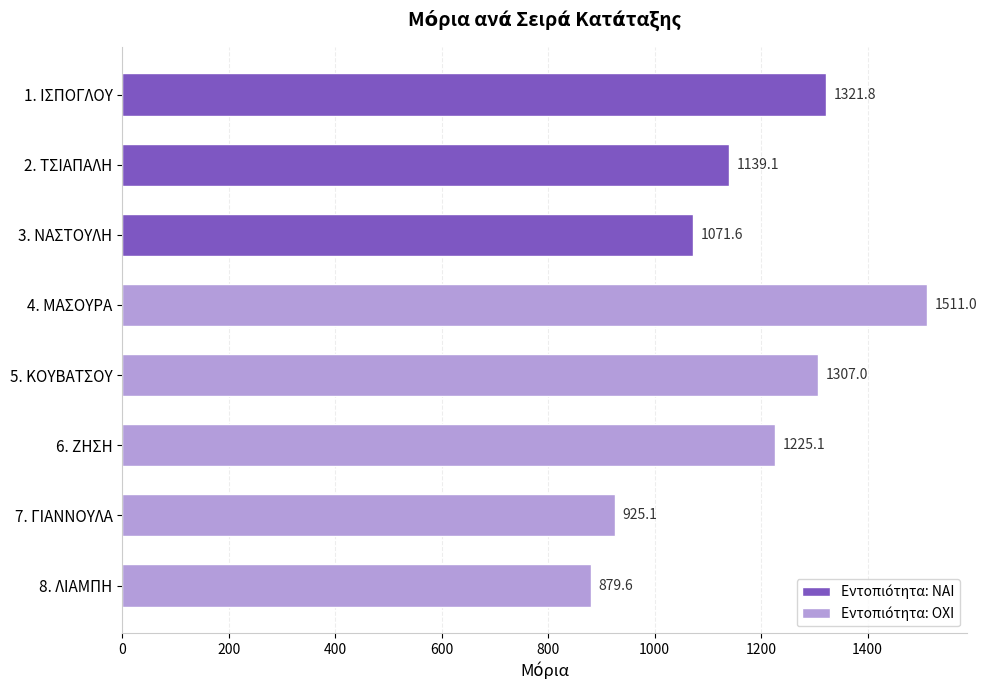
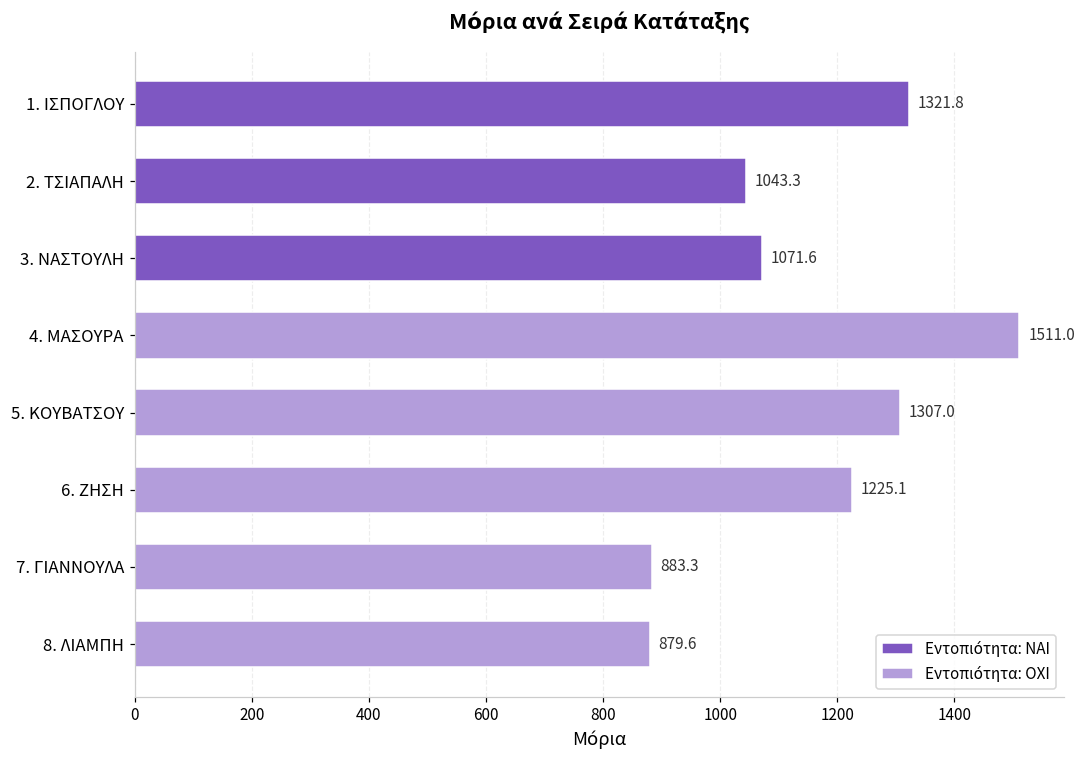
Εντοπιότητα: ΝΑΙ, 2. ΤΣΙΑΠΑΛΗ: 1139.1 -> 1043.3
Εντοπιότητα: ΟΧΙ, 7. ΓΙΑΝΝΟΥΛΑ: 925.1 -> 883.3
